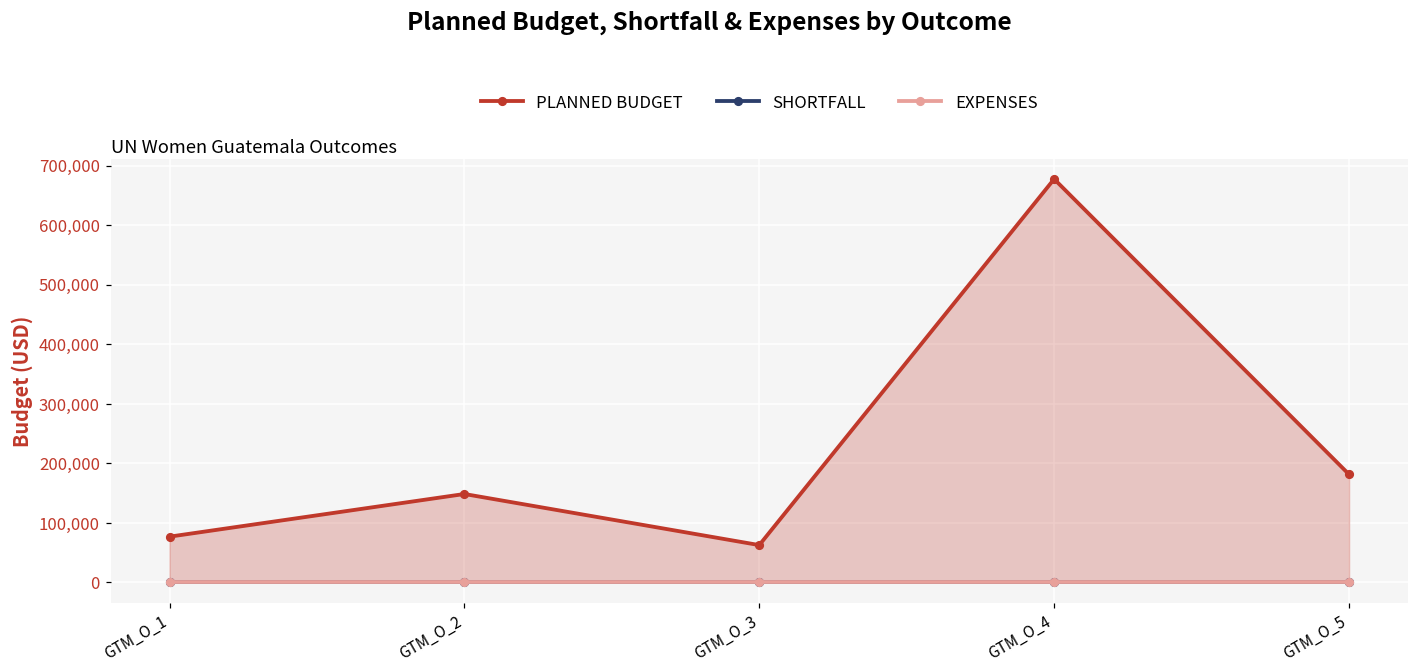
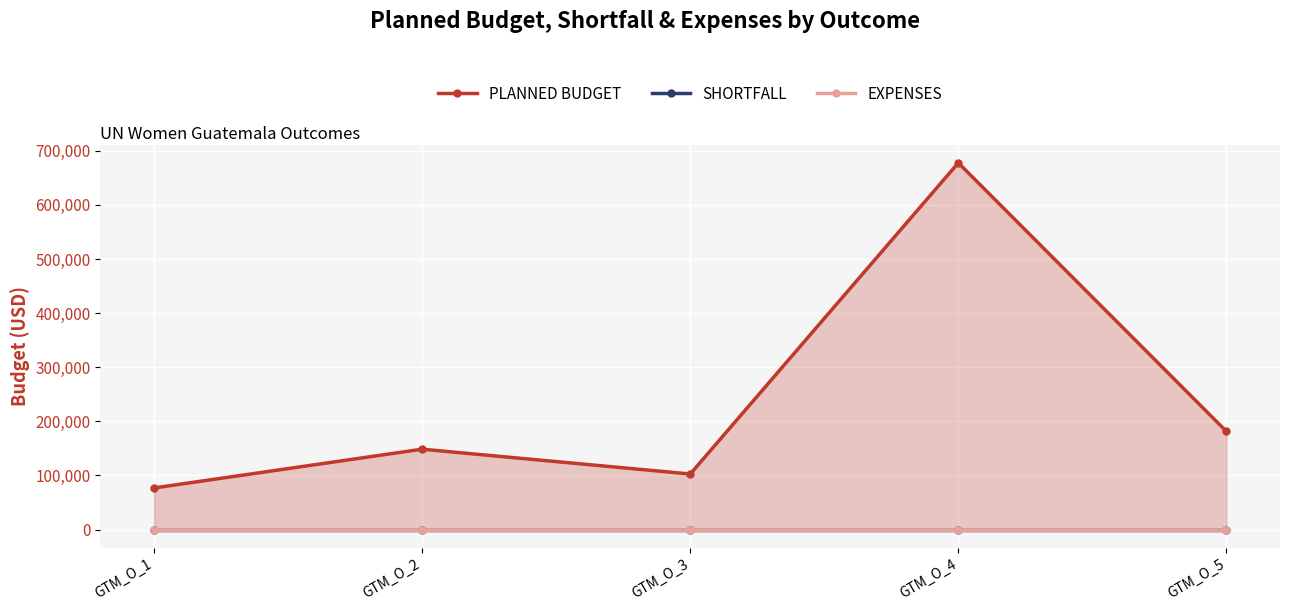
PLANNED BUDGET, GTM_O_3: 60,000 -> 100,000
